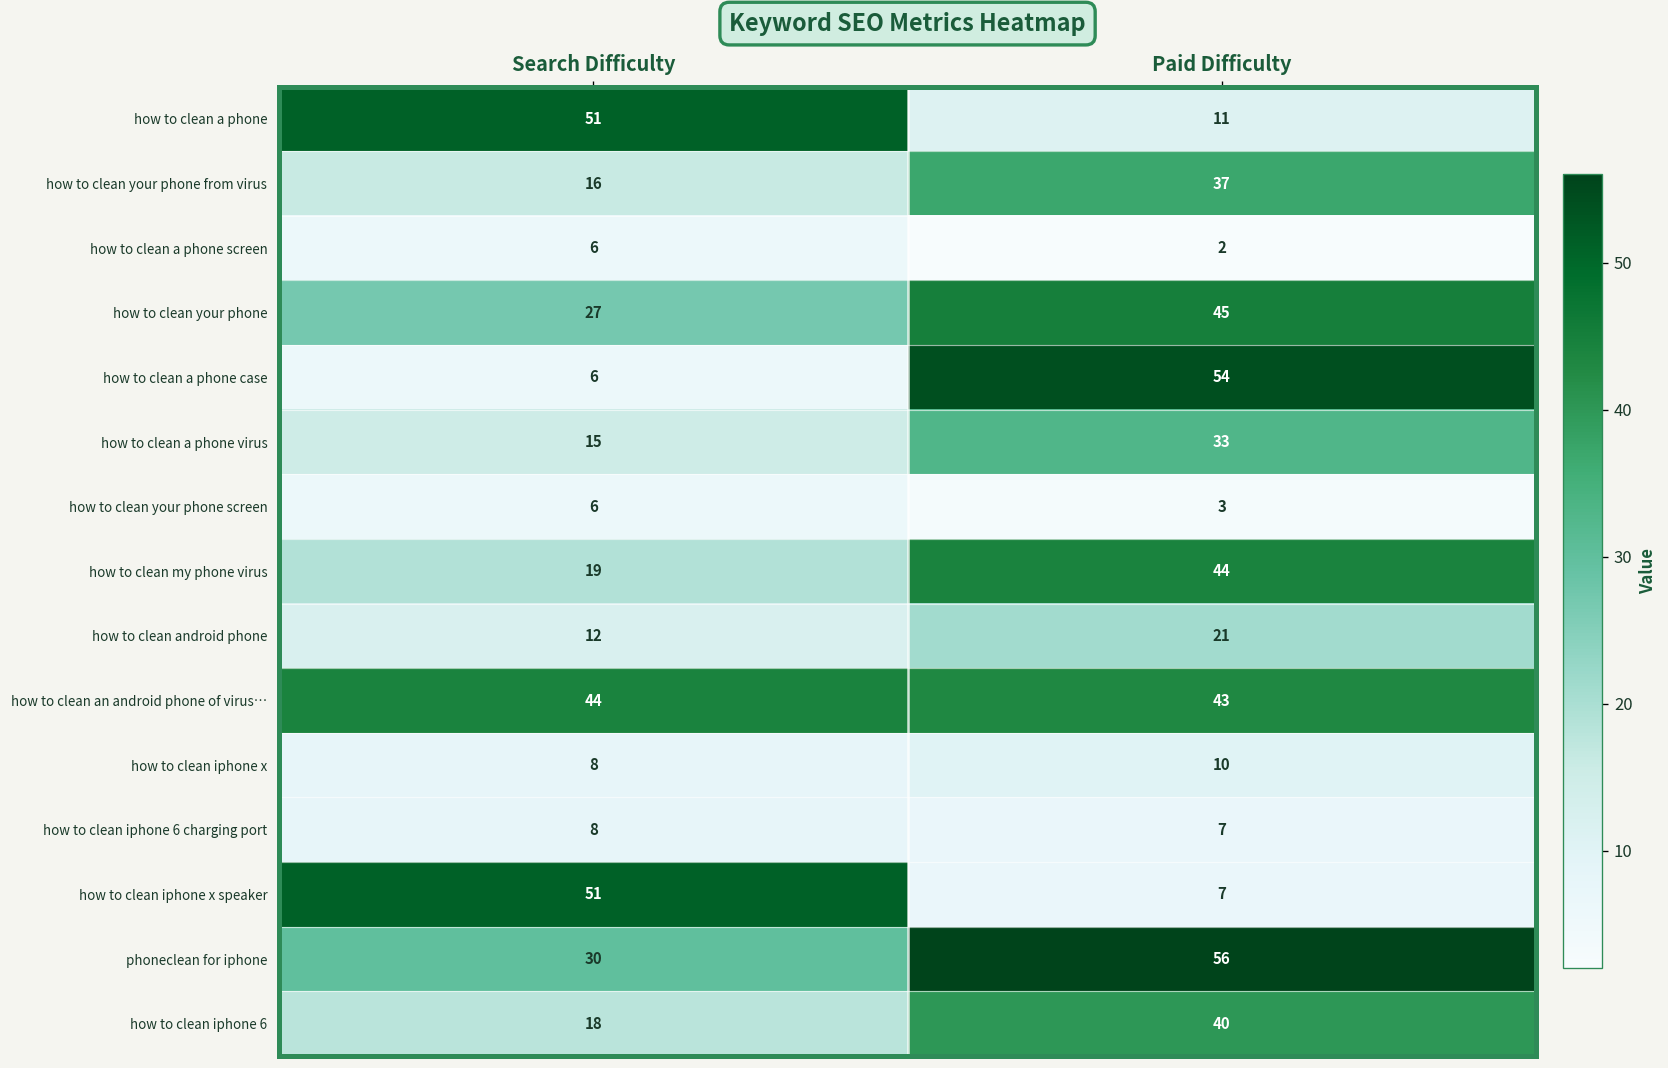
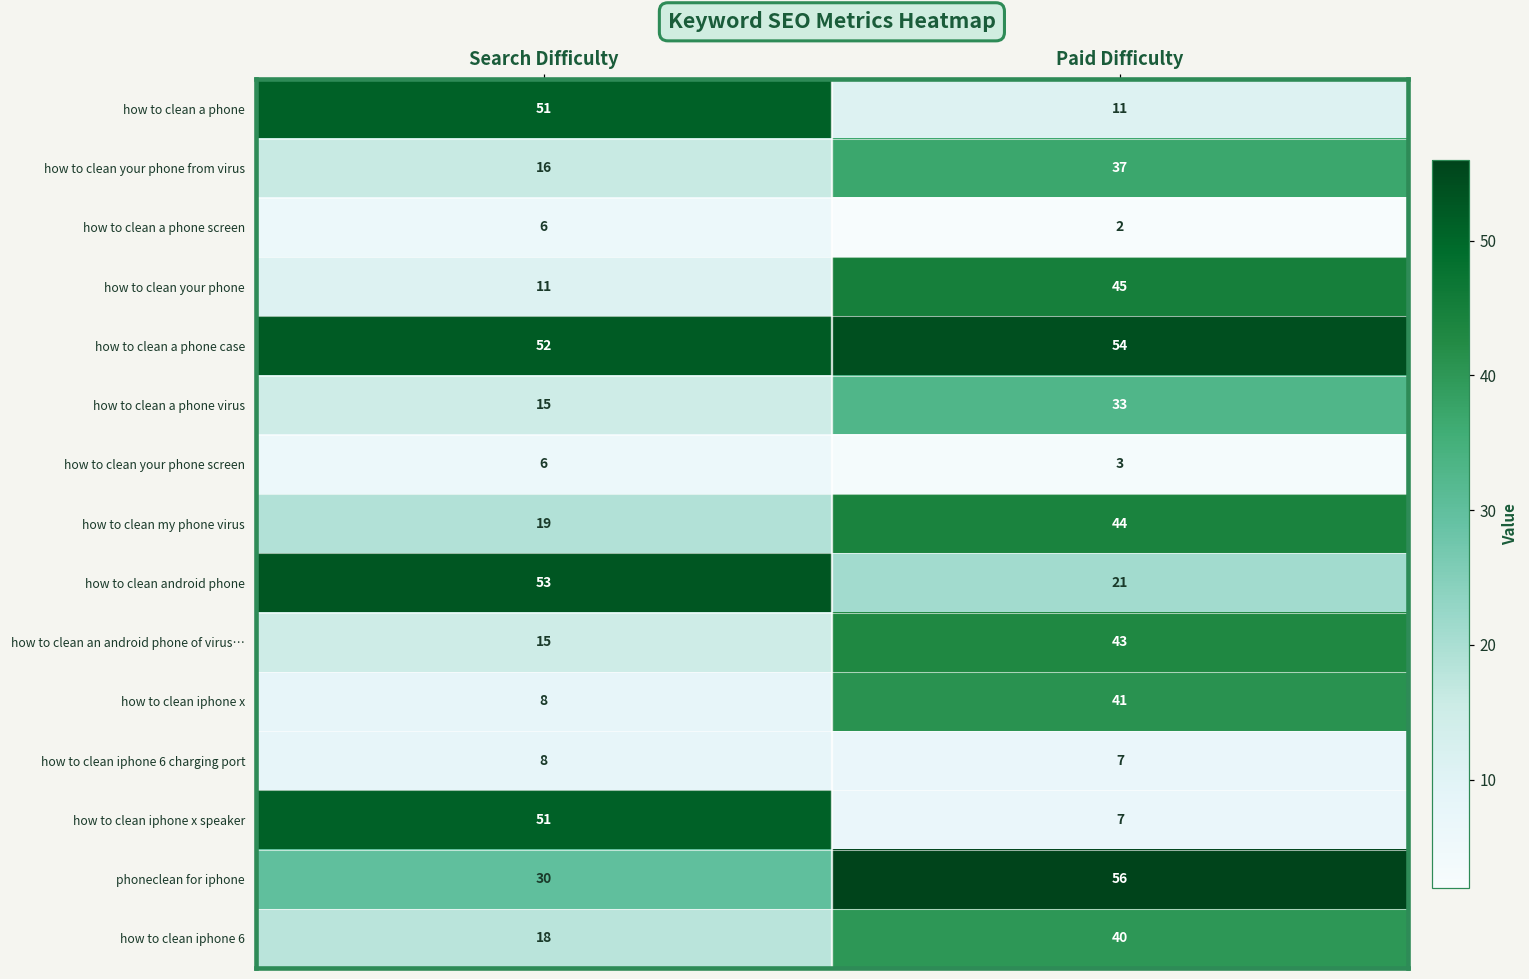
how to clean your phone, Search Difficulty: 27 -> 11
how to clean a phone case, Search Difficulty: 6 -> 52
how to clean android phone, Search Difficulty: 12 -> 53
how to clean an android phone of virus…, Search Difficulty: 44 -> 15
how to clean iphone x, Paid Difficulty: 10 -> 41
